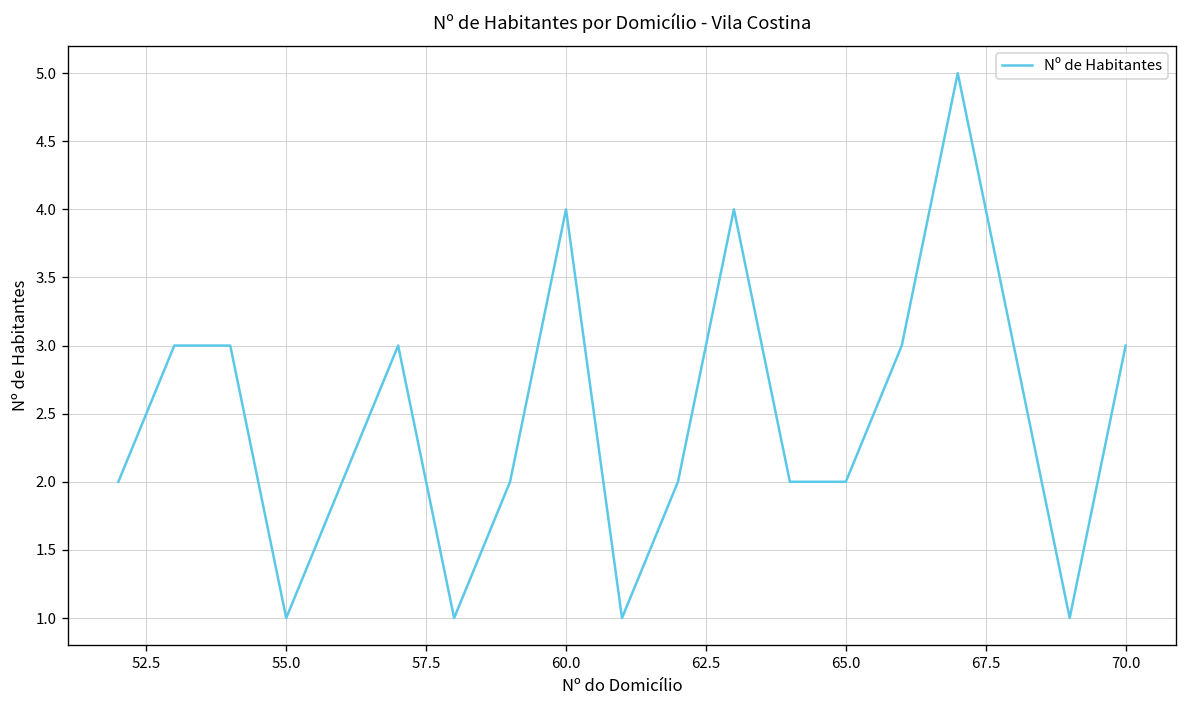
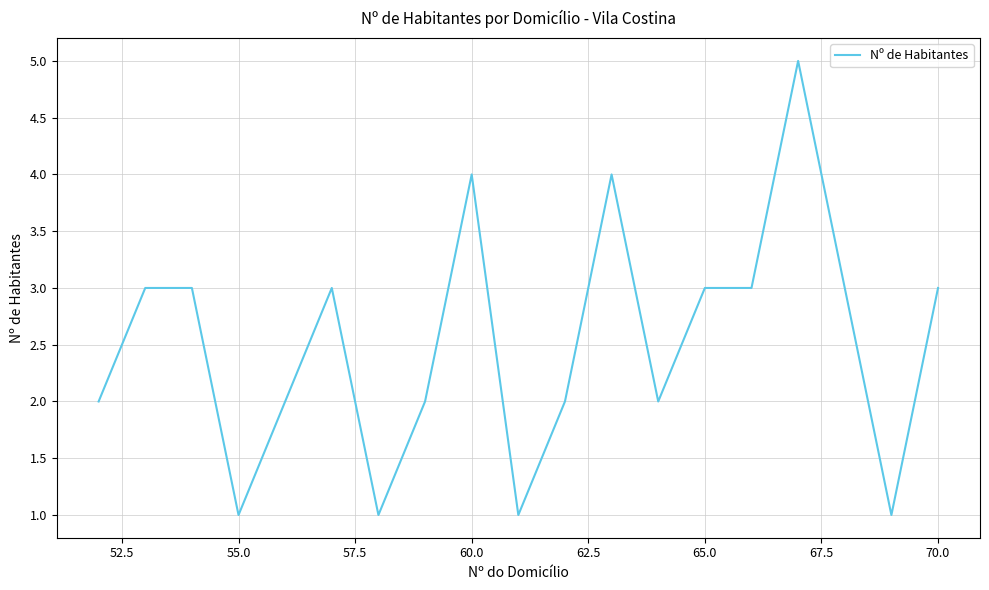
65.0: 2 -> 3
